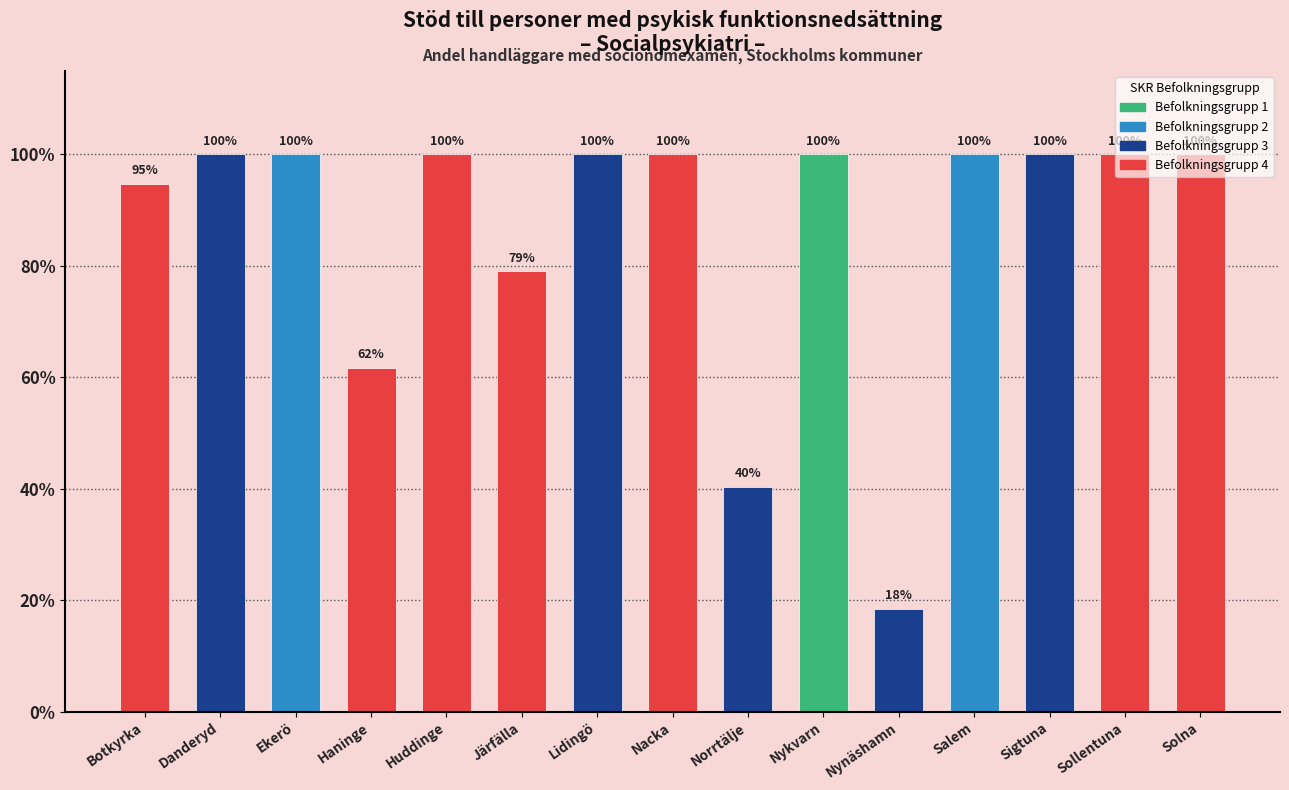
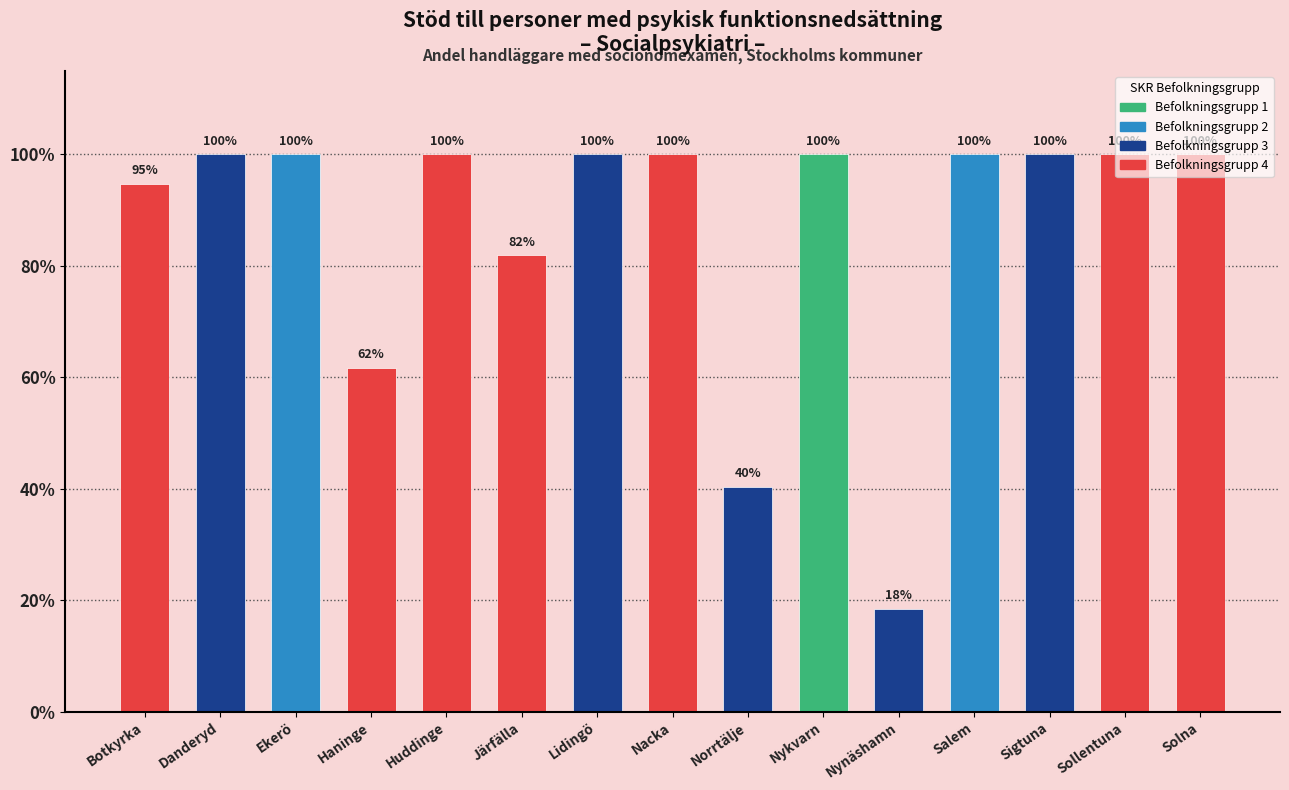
Järfälla: 79% -> 82%
